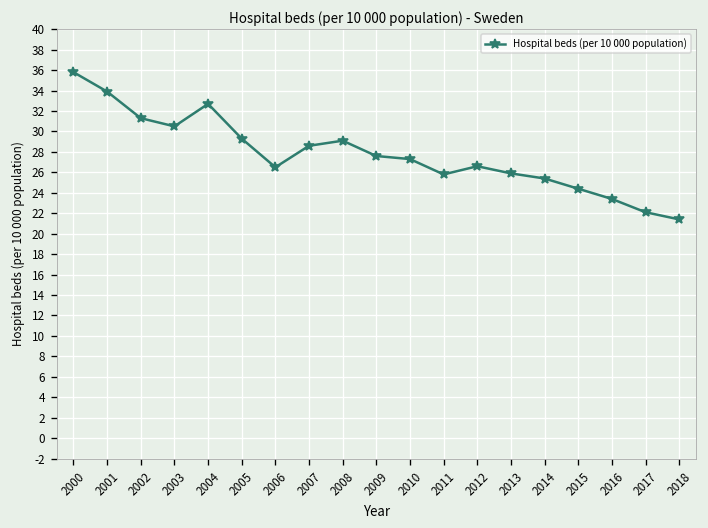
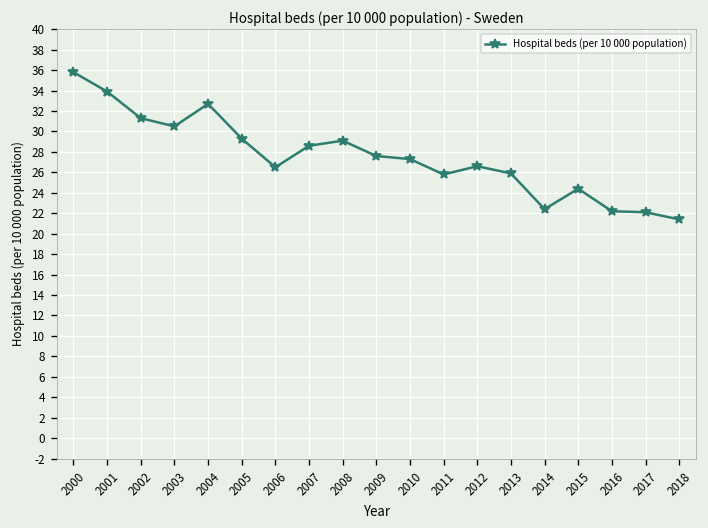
2014: 25 -> 22
2016: 23 -> 22
